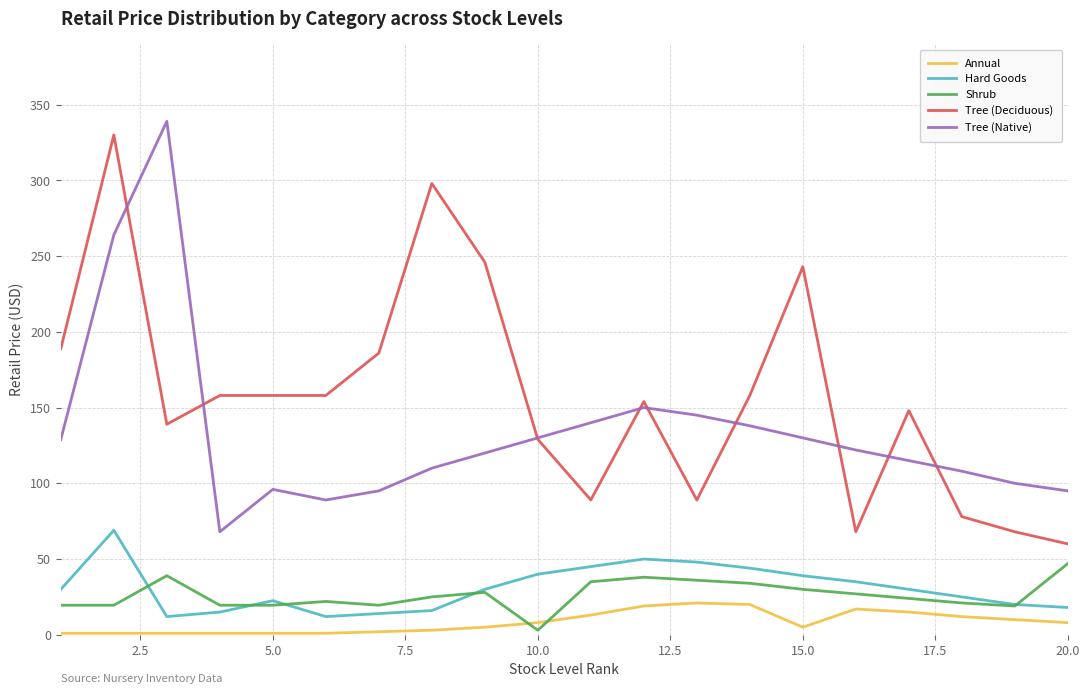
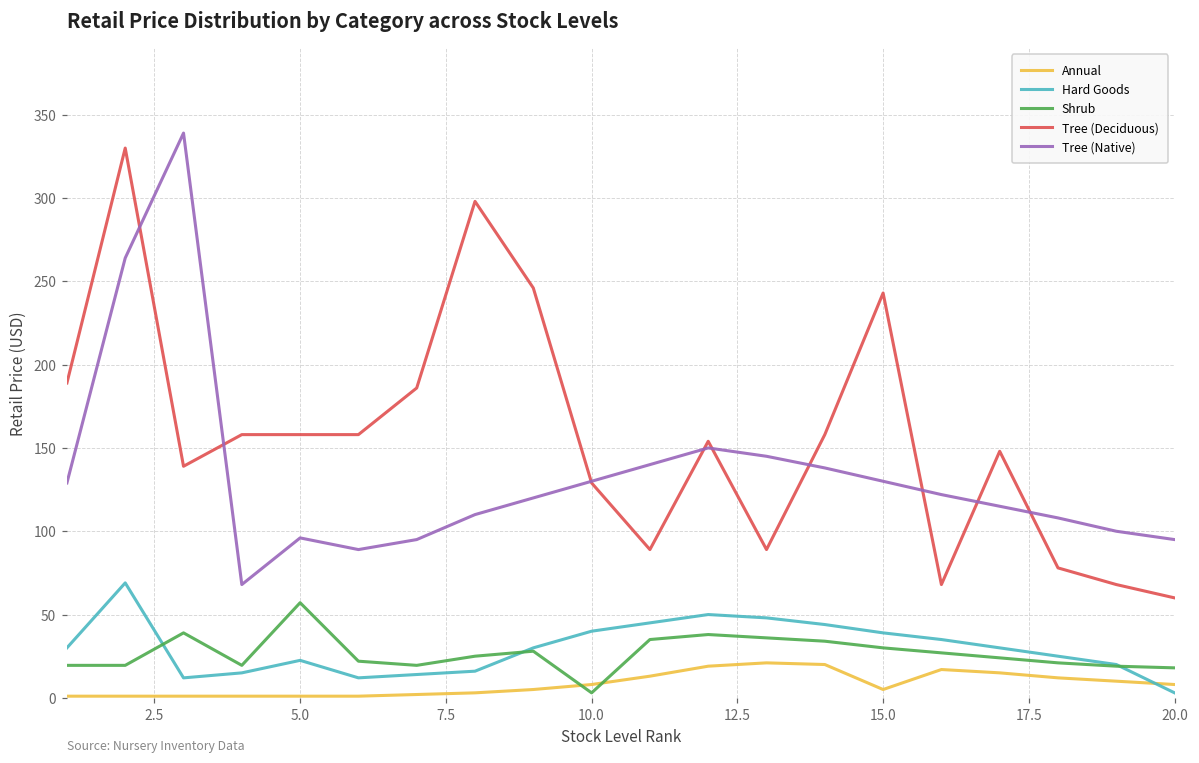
Shrub, 5.0: 20 -> 57
Hard Goods, 20.0: 18 -> 3
Shrub, 20.0: 47 -> 18
